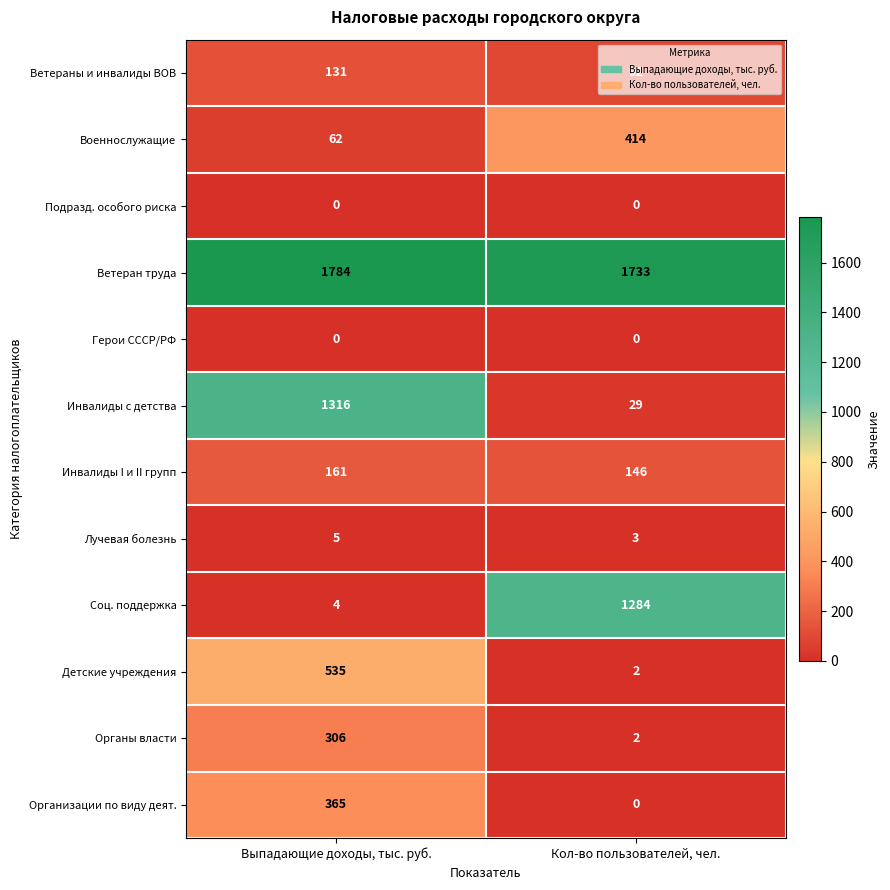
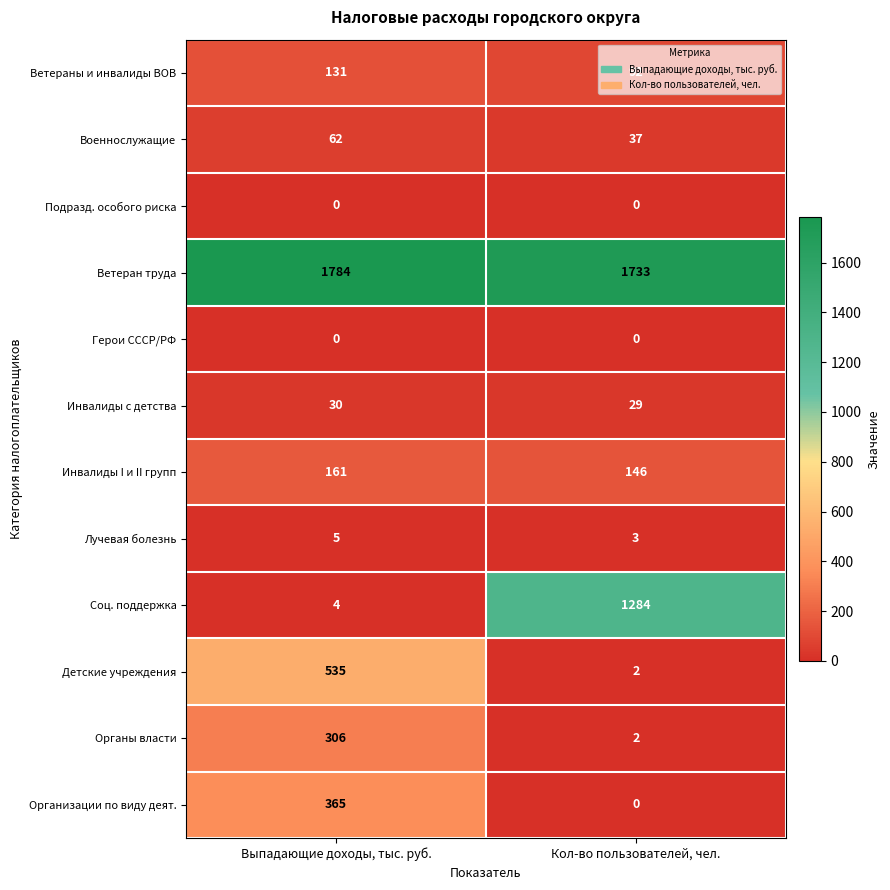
Военнослужащие, Кол-во пользователей, чел.: 414 -> 37
Инвалиды с детства, Выпадающие доходы, тыс. руб.: 1316 -> 30
